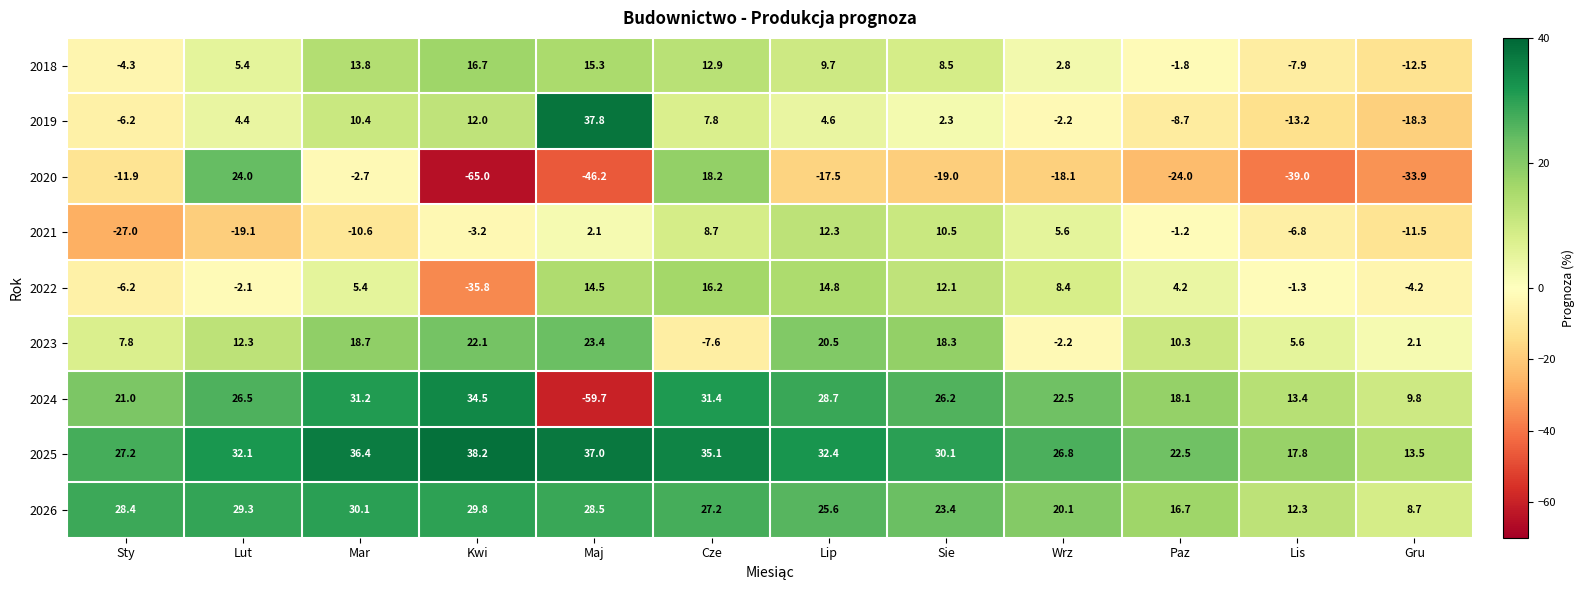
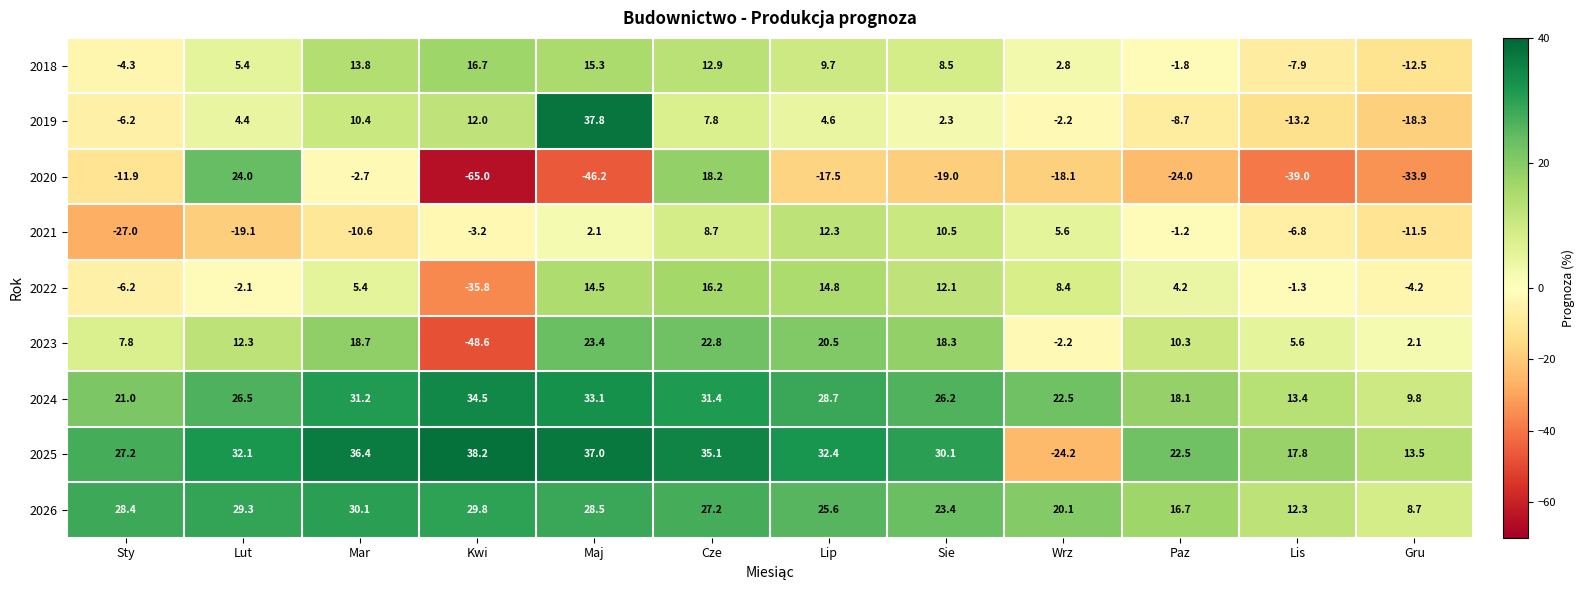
2023, Kwi: 22.1 -> -48.6
2023, Cze: -7.6 -> 22.8
2024, Maj: -59.7 -> 33.1
2025, Wrz: 26.8 -> -24.2
